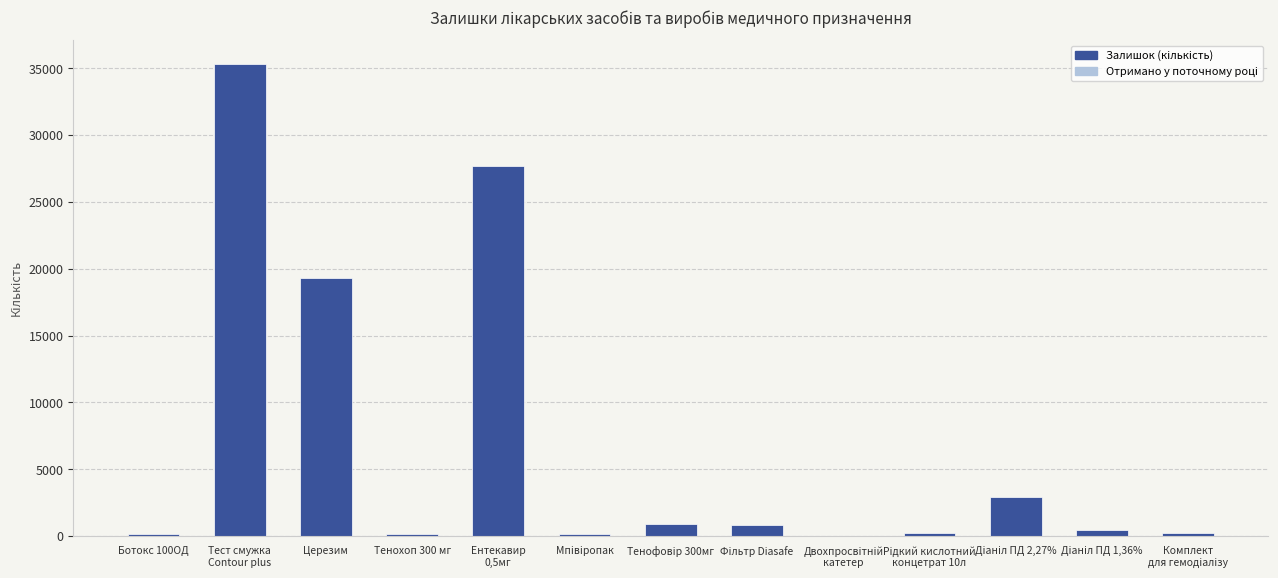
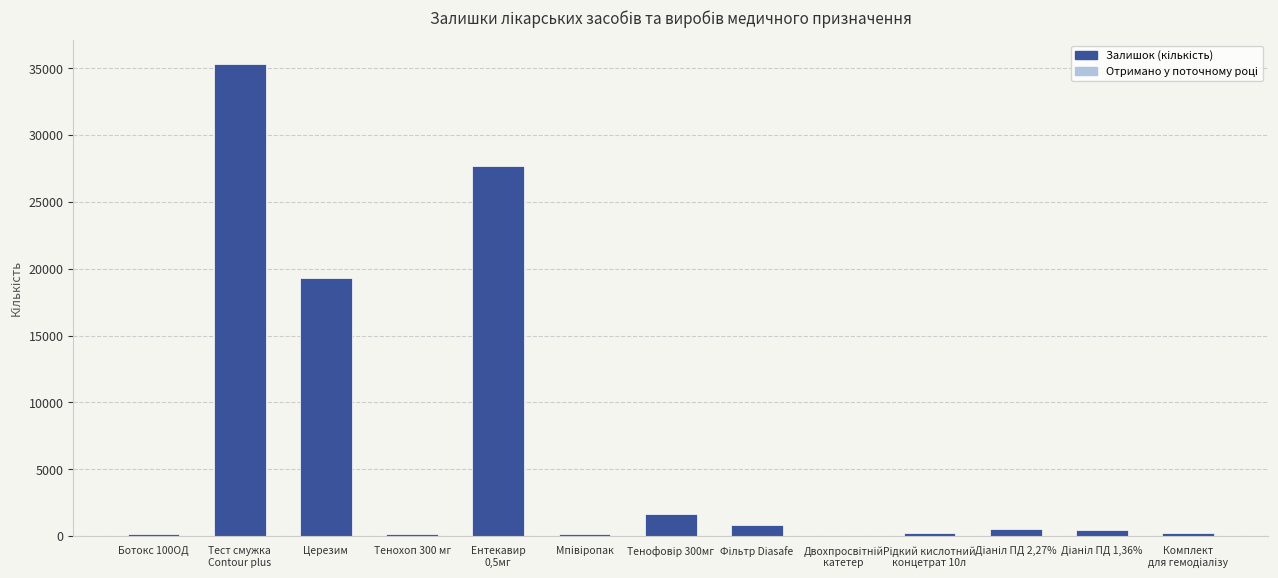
Залишок (кількість), Тенофовір 300мг: 900 -> 1700
Залишок (кількість), Діаніл ПД 2,27%: 3000 -> 500
